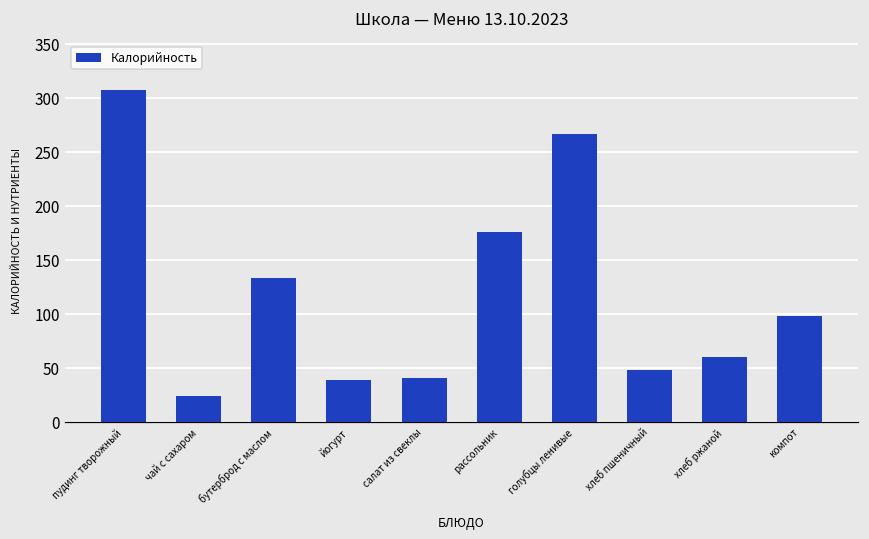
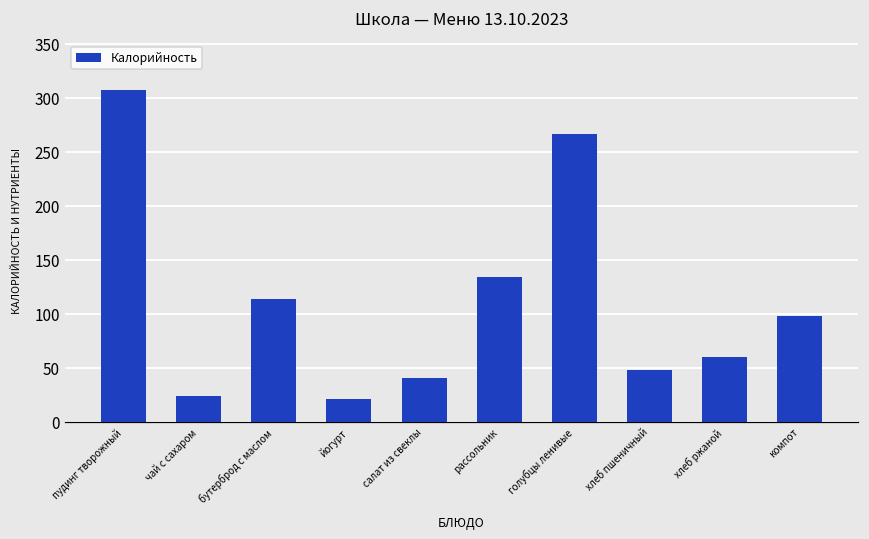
бутерброд с маслом: 130 -> 110
йогурт: 40 -> 20
рассольник: 180 -> 130
